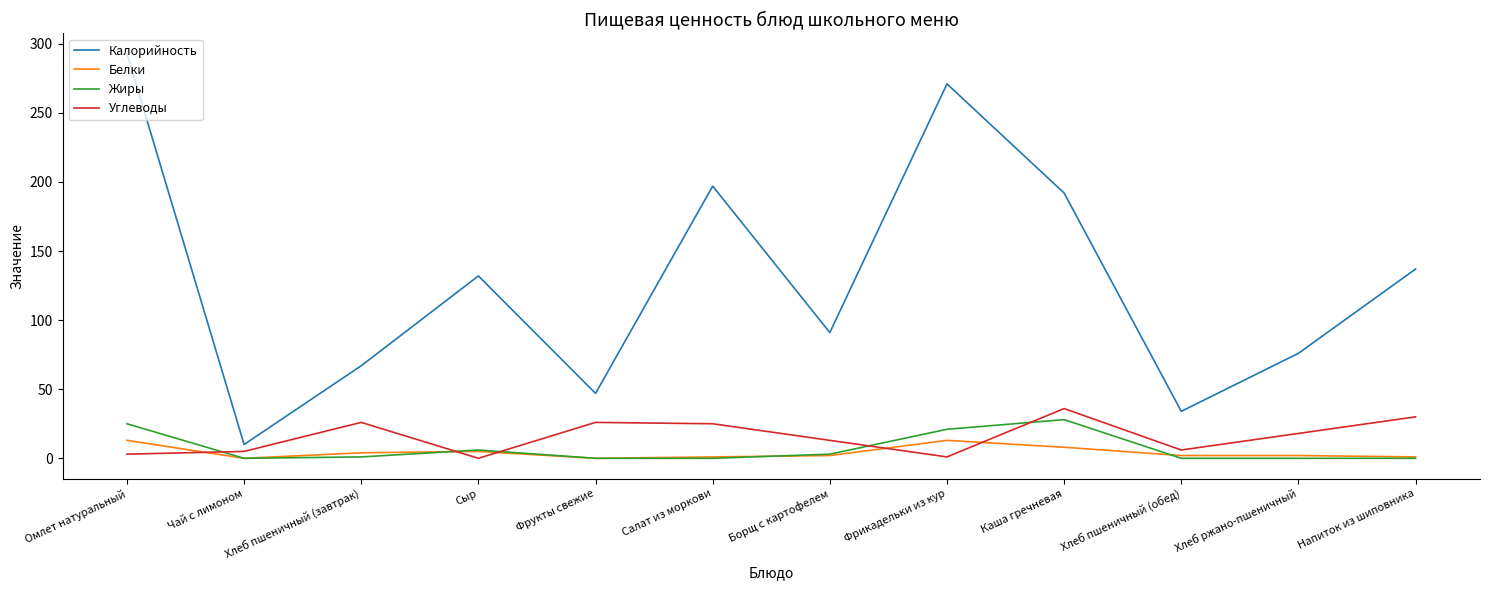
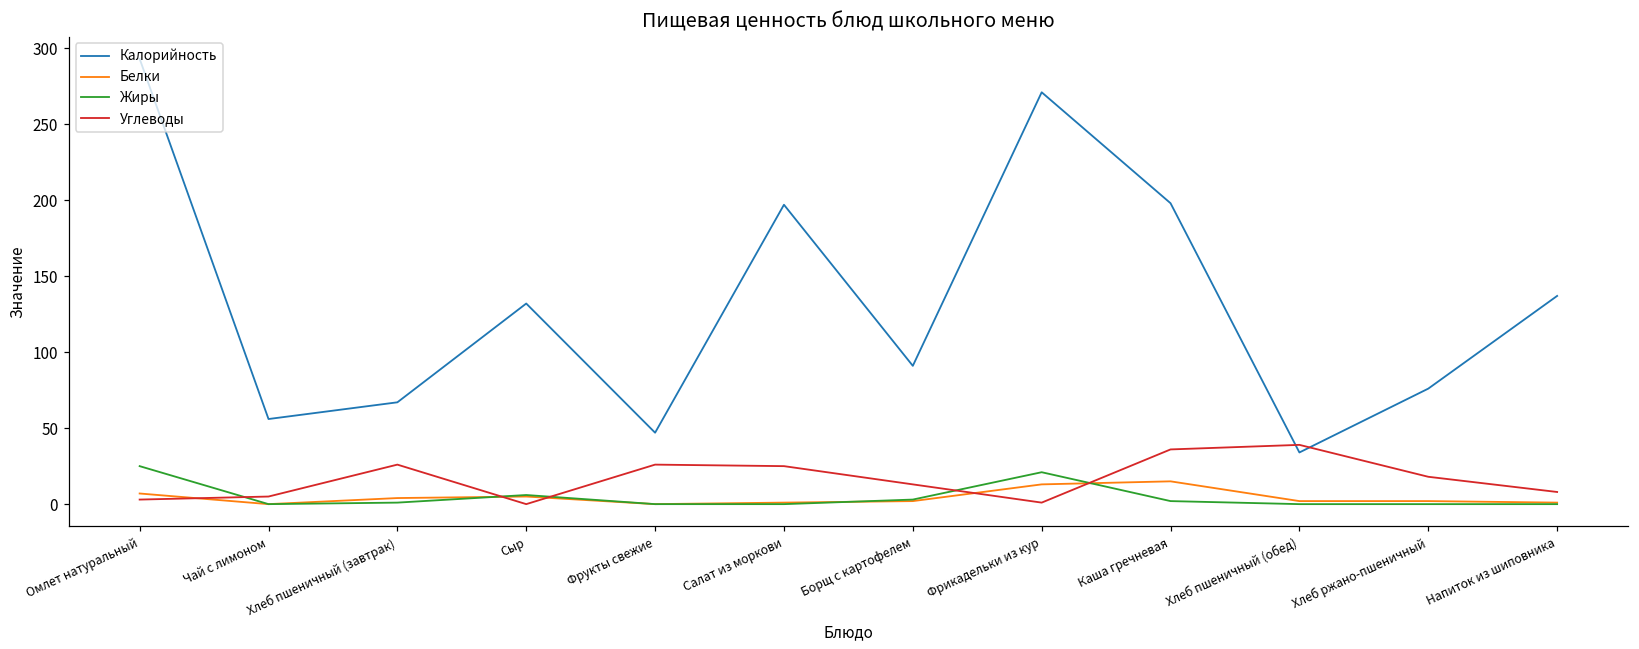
Белки, Омлет натуральный: 13 -> 7
Калорийность, Чай с лимоном: 10 -> 56
Калорийность, Каша гречневая: 192 -> 198
Белки, Каша гречневая: 8 -> 15
Жиры, Каша гречневая: 28 -> 2
Углеводы, Хлеб пшеничный (обед): 6 -> 39
Углеводы, Напиток из шиповника: 30 -> 8
